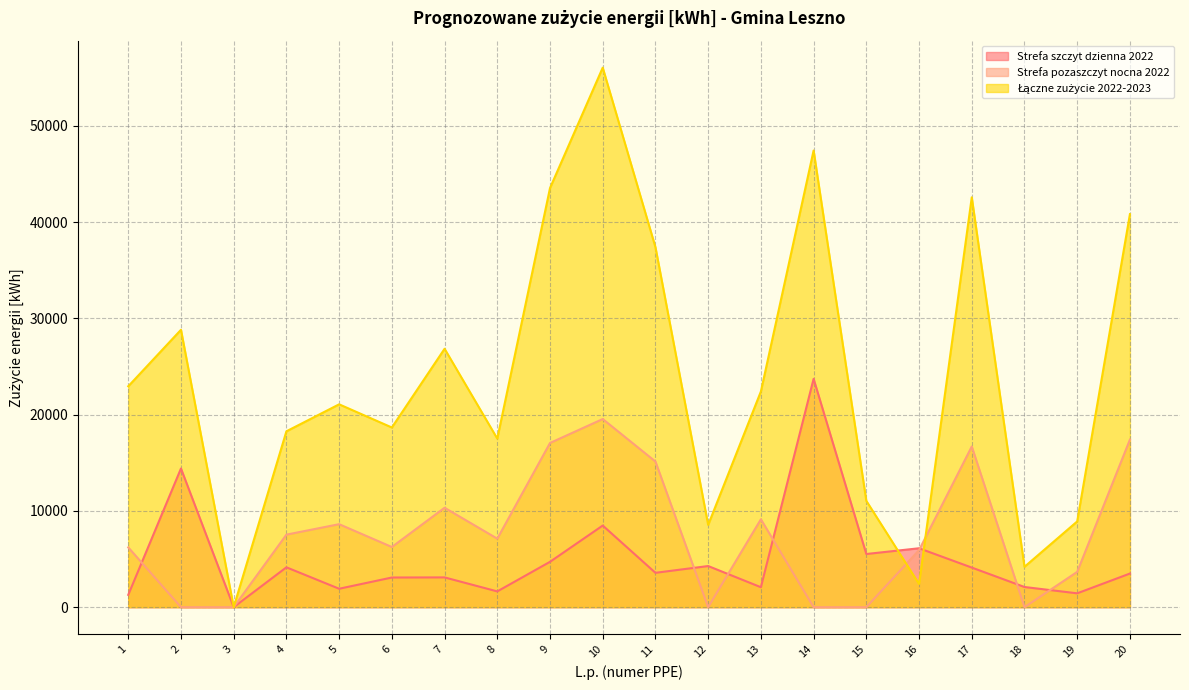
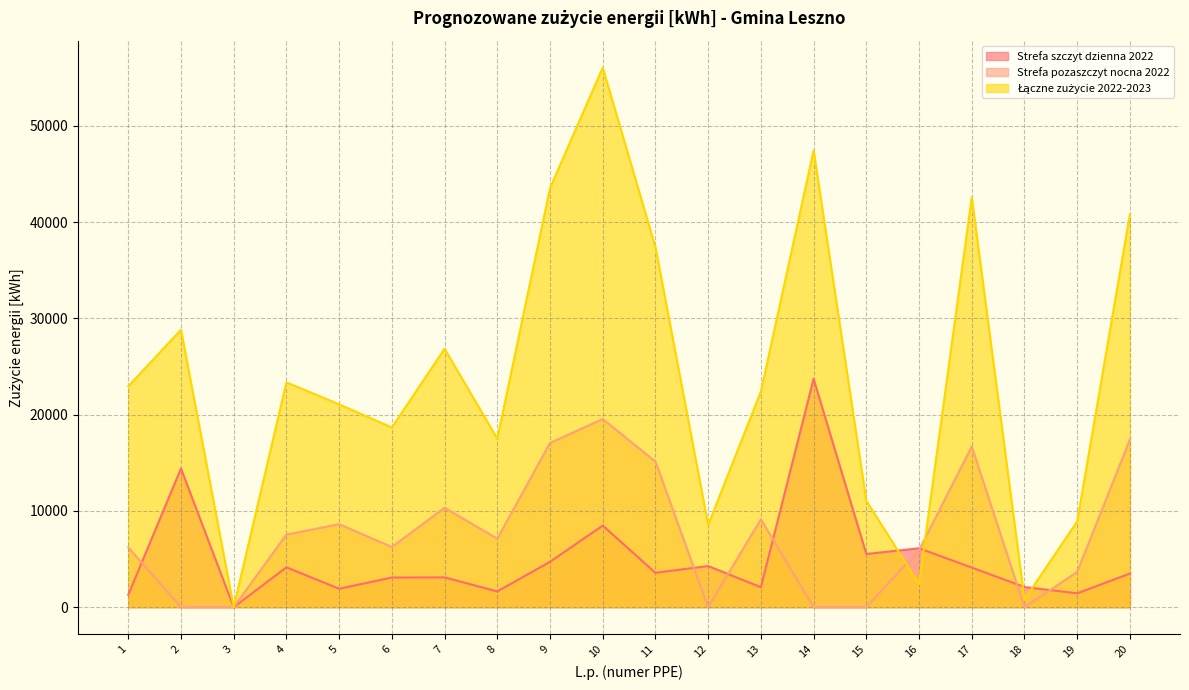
Łączne zużycie 2022-2023, 4: 18000 -> 23000
Łączne zużycie 2022-2023, 18: 4000 -> 1000
